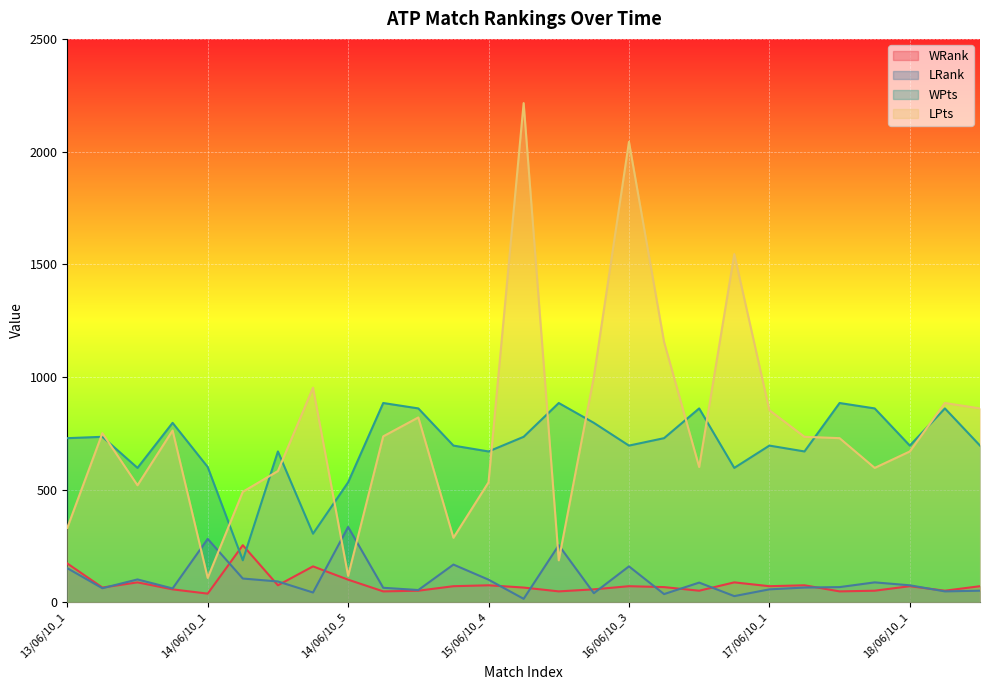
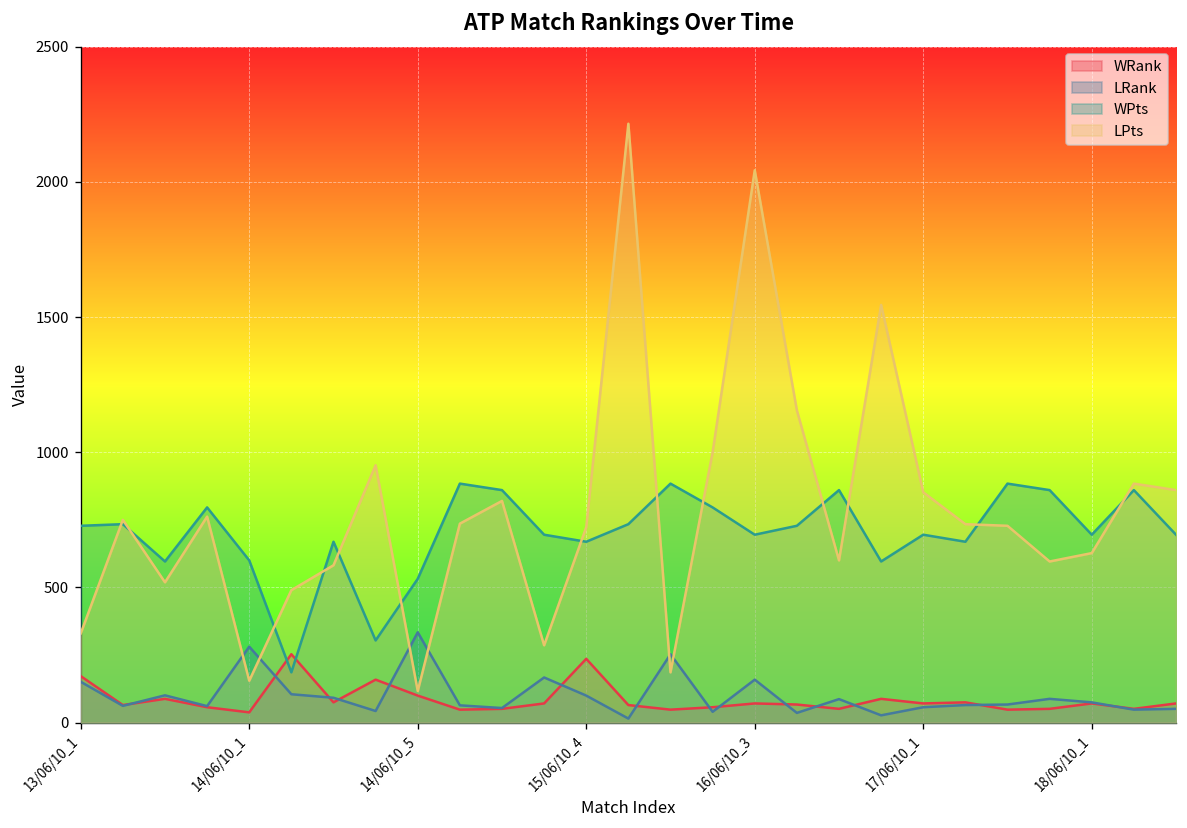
LPts, 14/06/10_1: 110 -> 160
WRank, 15/06/10_4: 80 -> 240
LPts, 15/06/10_4: 530 -> 720
LPts, 18/06/10_1: 670 -> 630
